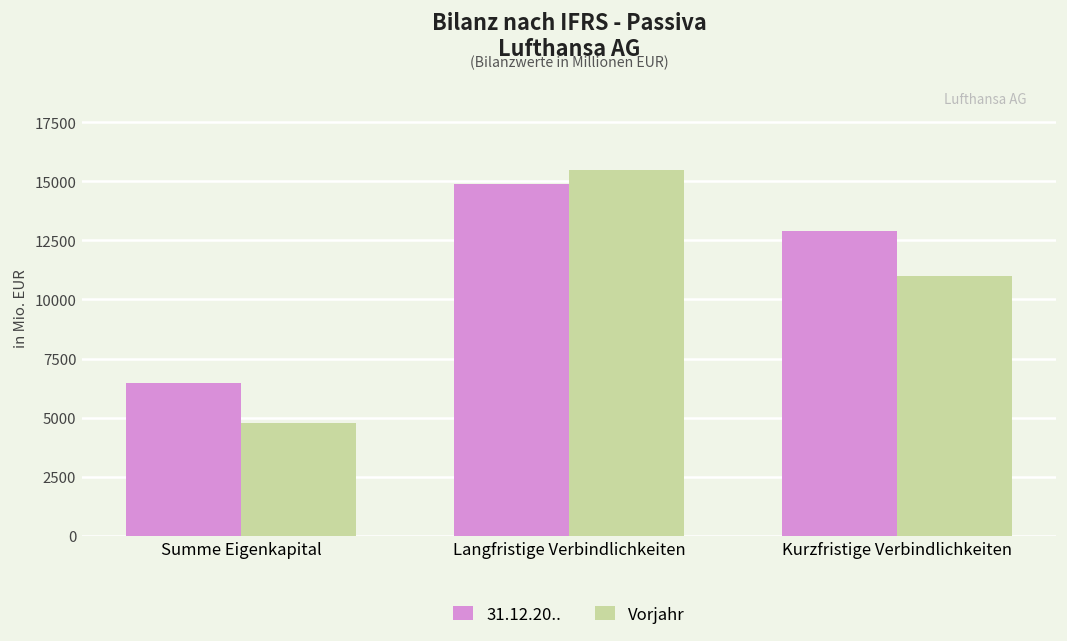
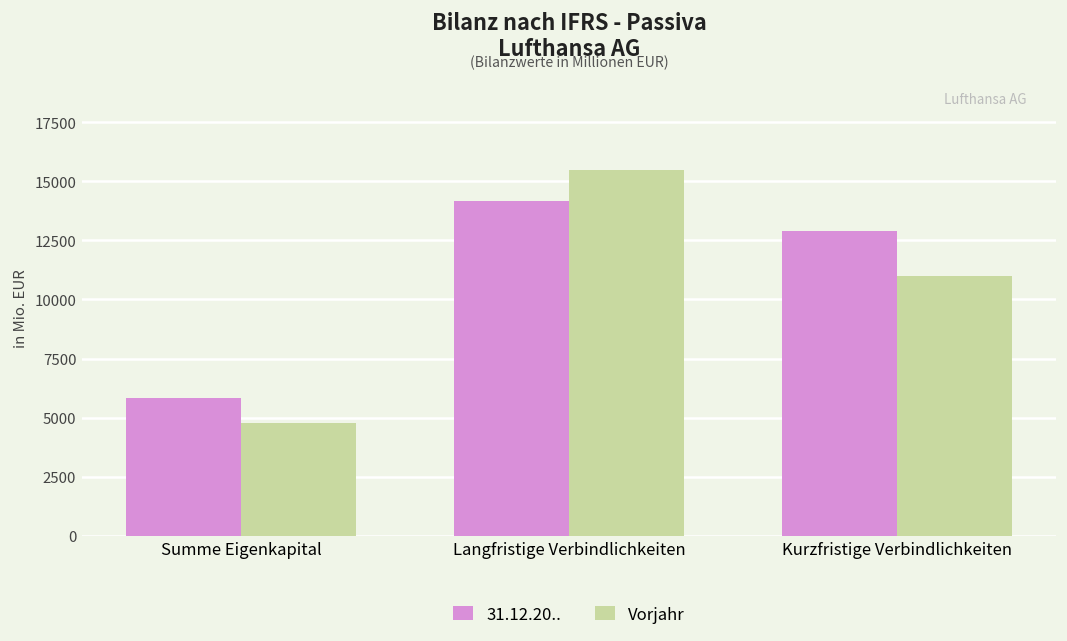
31.12.20.., Summe Eigenkapital: 6500 -> 5800
31.12.20.., Langfristige Verbindlichkeiten: 14900 -> 14200
